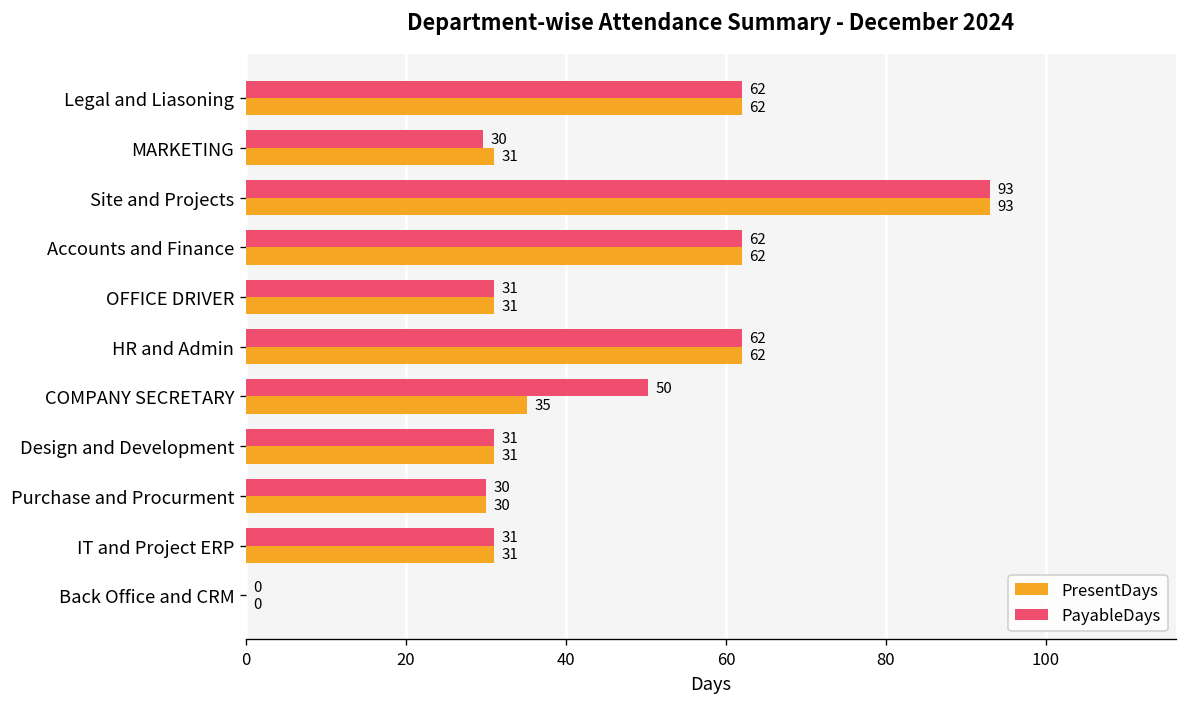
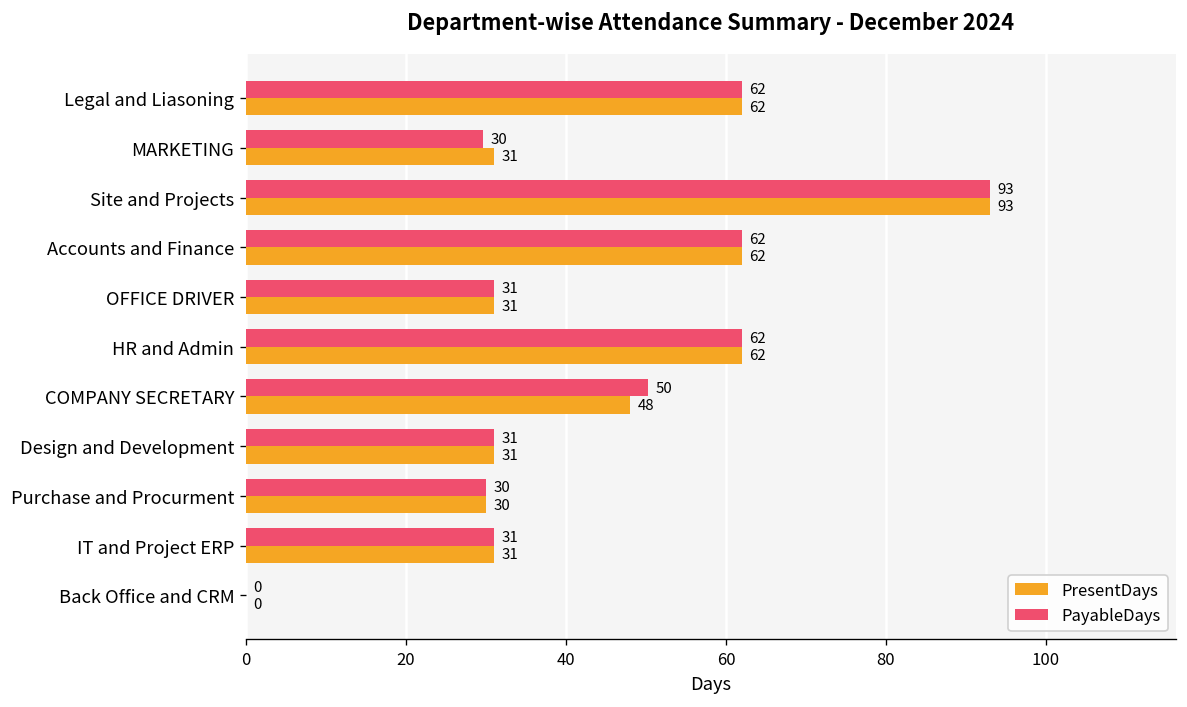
PresentDays, COMPANY SECRETARY: 35 -> 48
